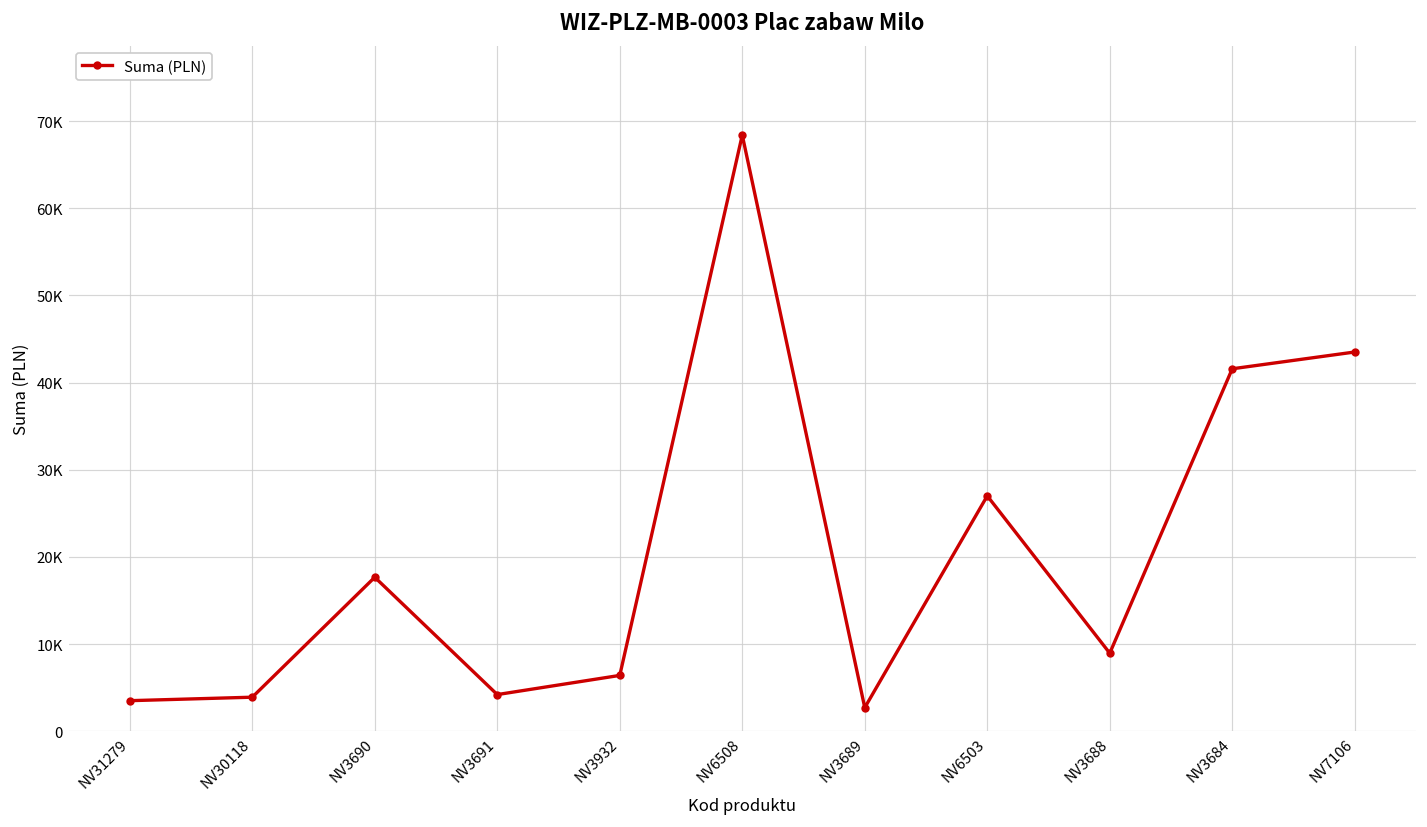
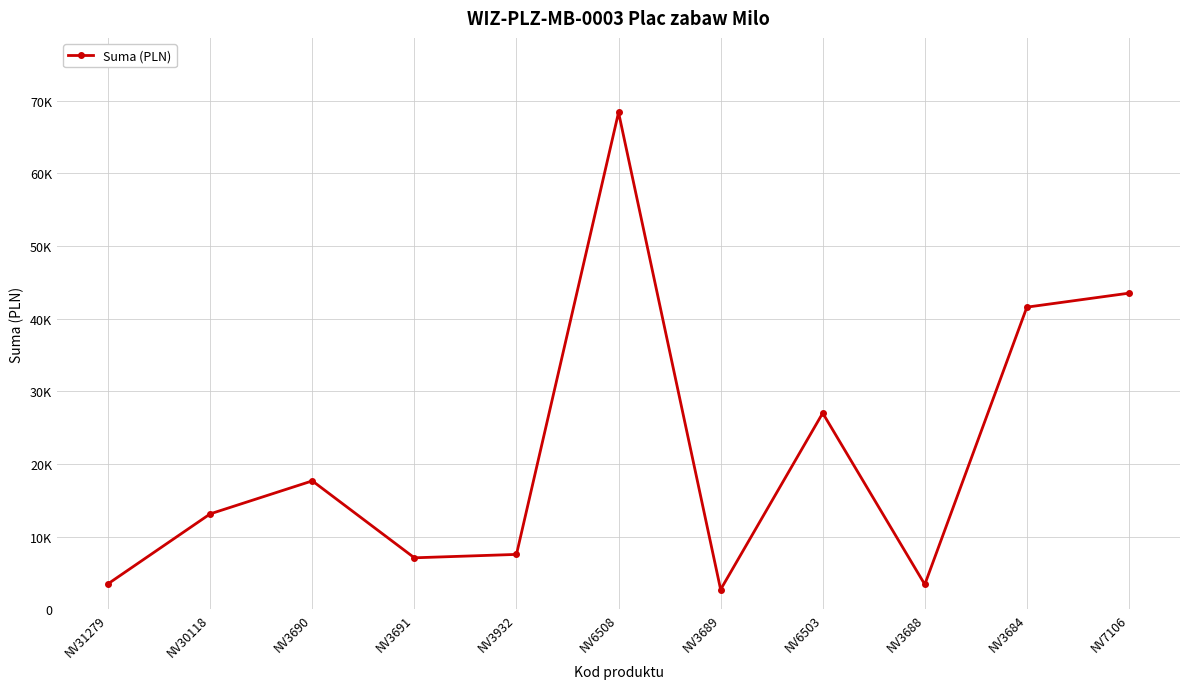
NV30118: 4000 -> 13000
NV3691: 4000 -> 7000
NV3932: 6000 -> 8000
NV3688: 9000 -> 3000
